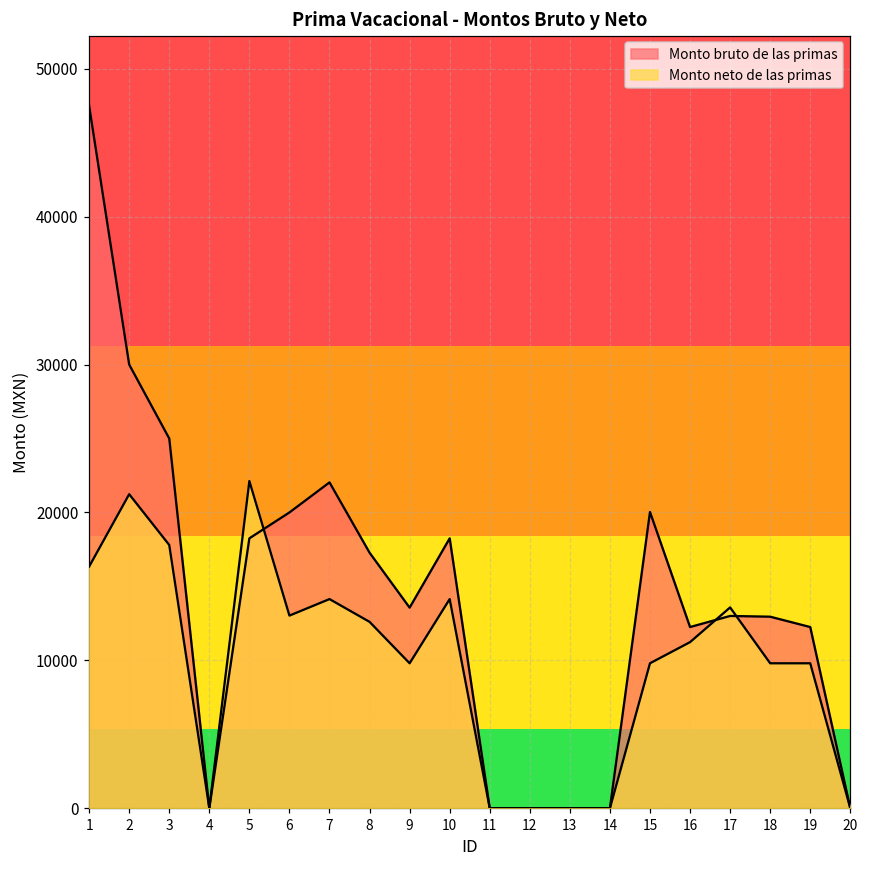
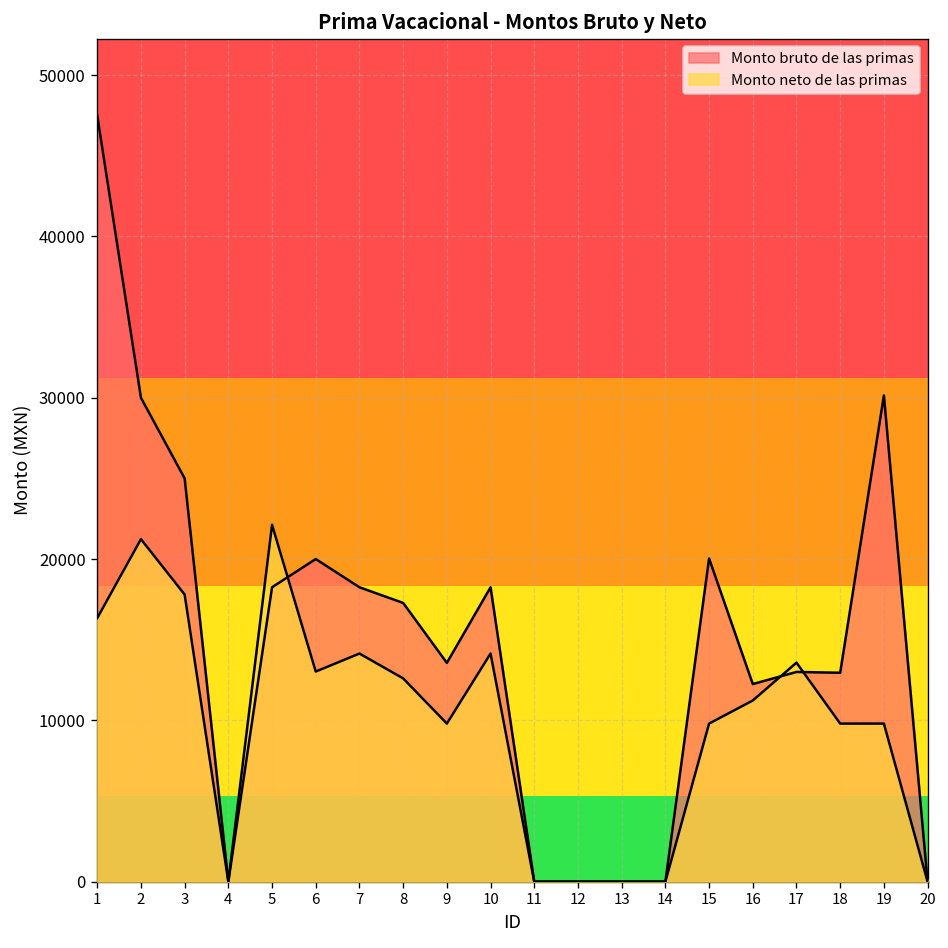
Monto bruto de las primas, 7: 22000 -> 18300
Monto bruto de las primas, 19: 12300 -> 30100
